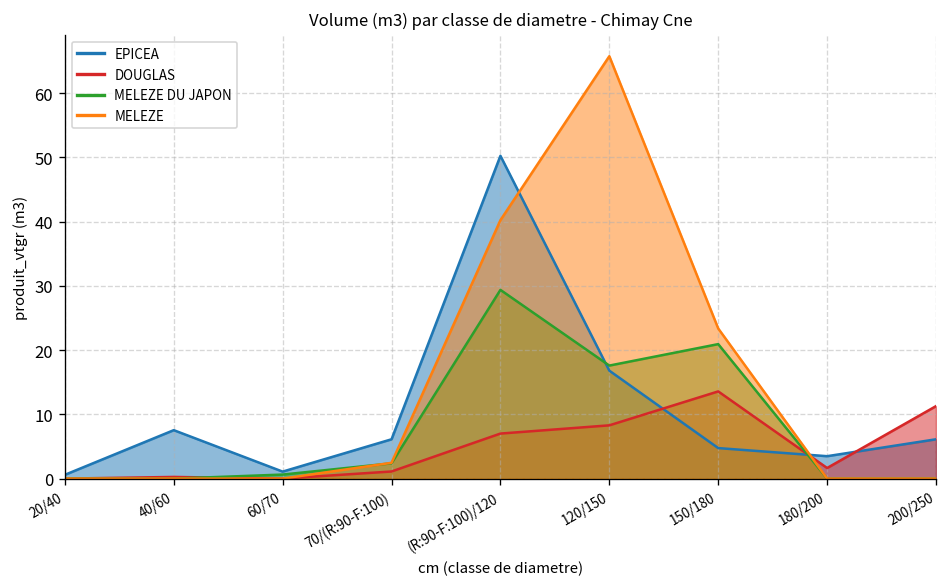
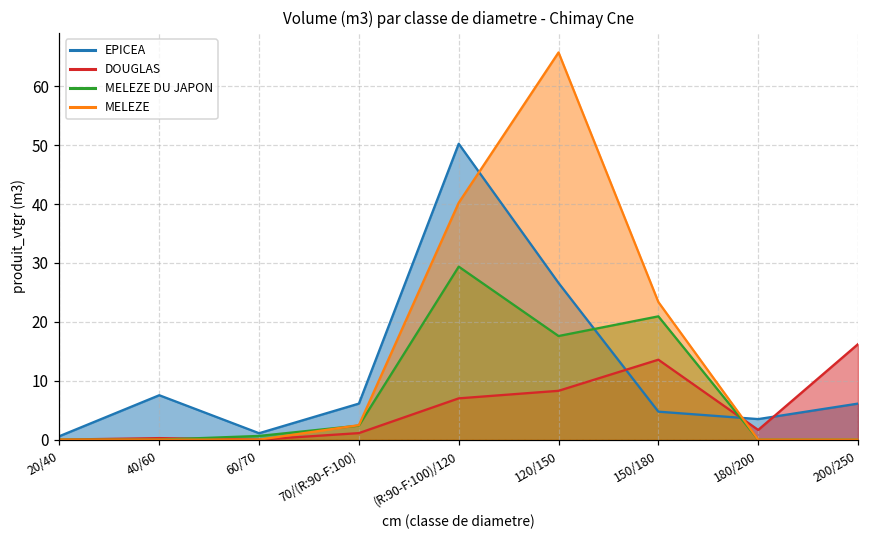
EPICEA, 120/150: 17 -> 27
DOUGLAS, 200/250: 11 -> 16
